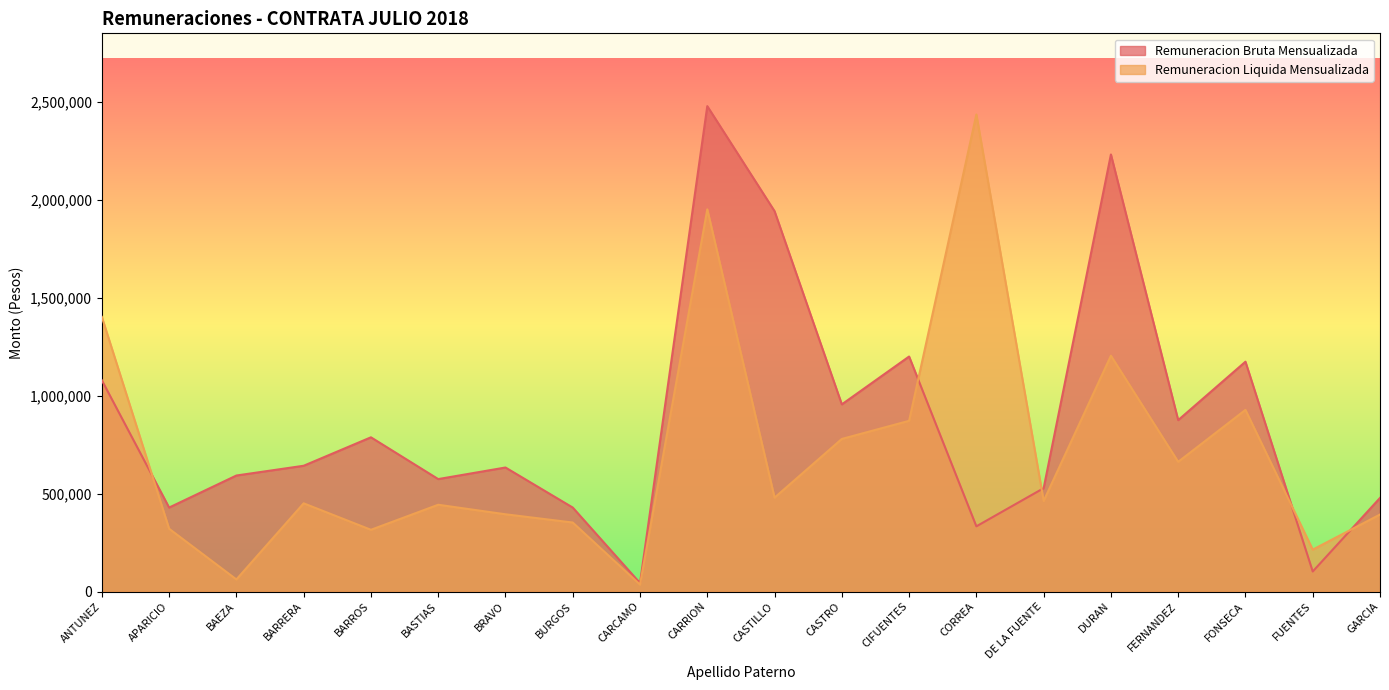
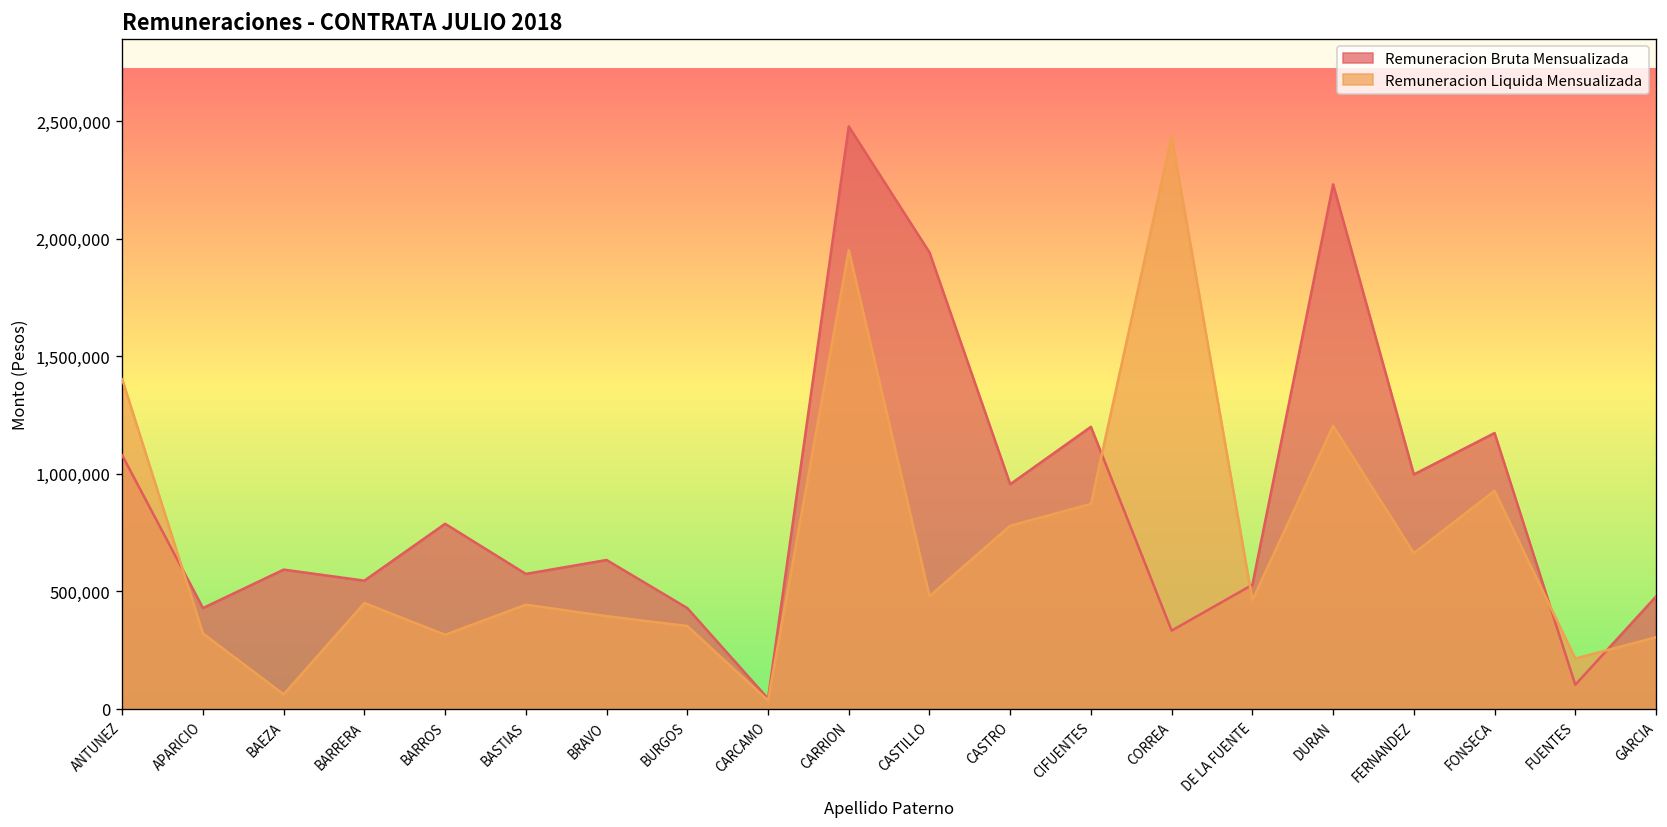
Remuneracion Bruta Mensualizada, BARRERA: 640,000 -> 550,000
Remuneracion Bruta Mensualizada, FERNANDEZ: 870,000 -> 1,000,000
Remuneracion Liquida Mensualizada, GARCIA: 390,000 -> 300,000
